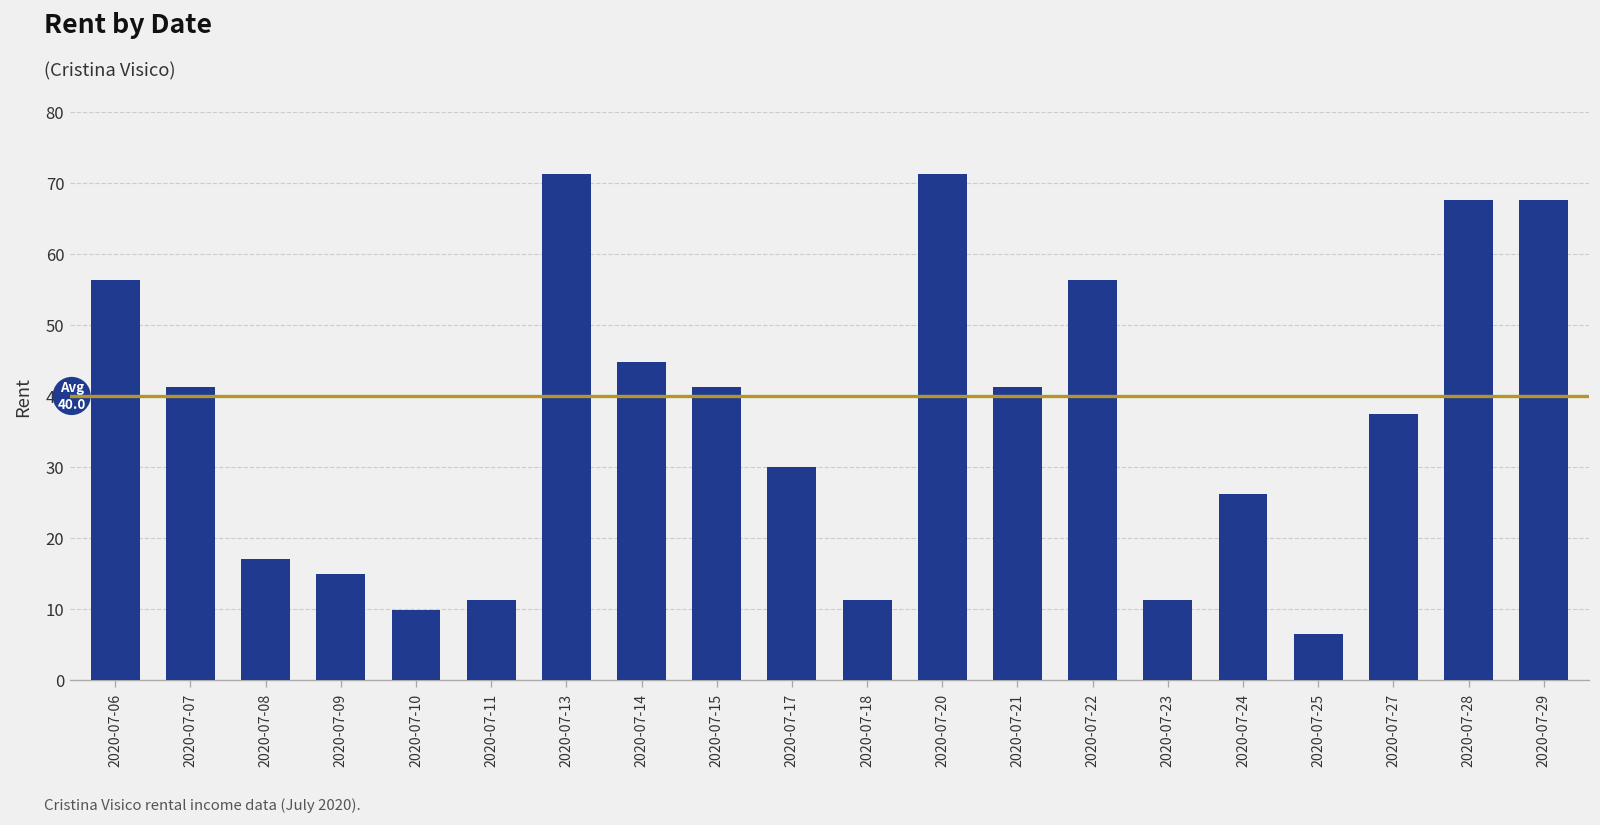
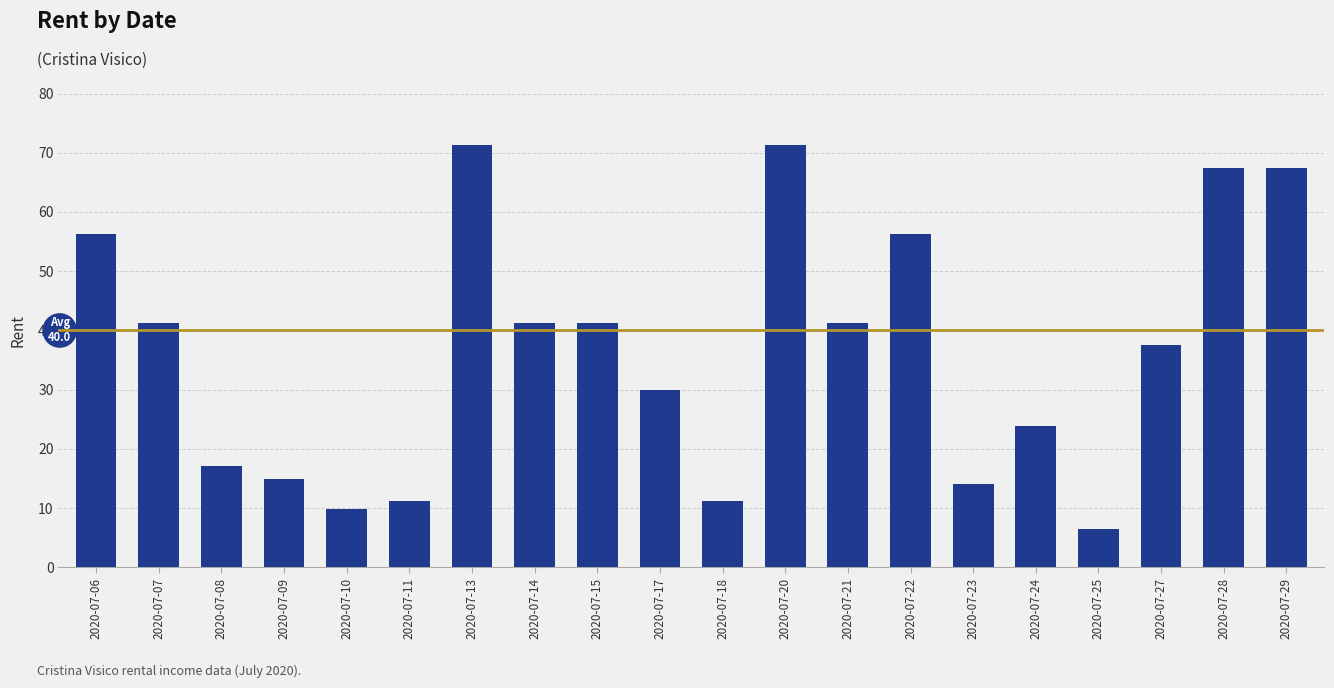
2020-07-14: 45 -> 41
2020-07-23: 11 -> 14
2020-07-24: 26 -> 24
